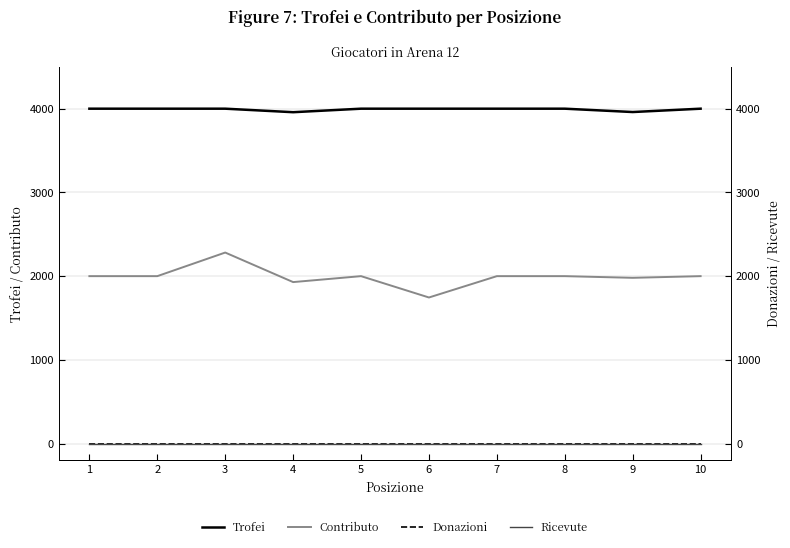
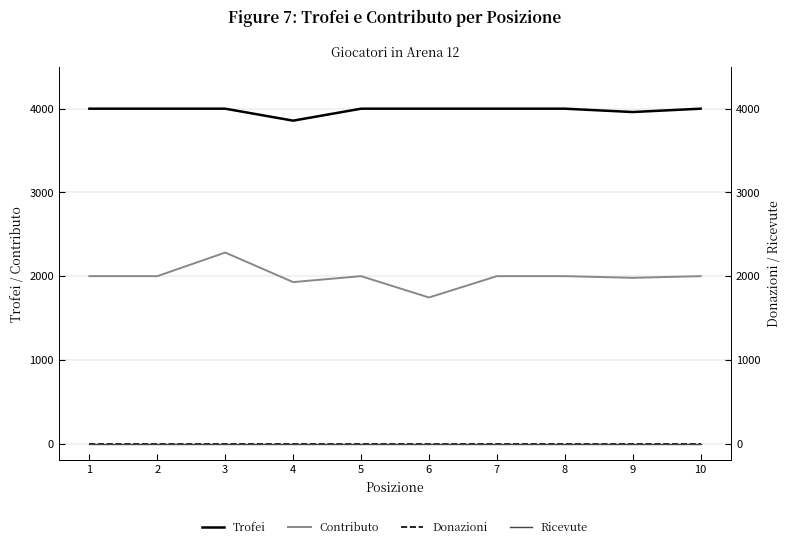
Trofei, 4: 4000 -> 3900
